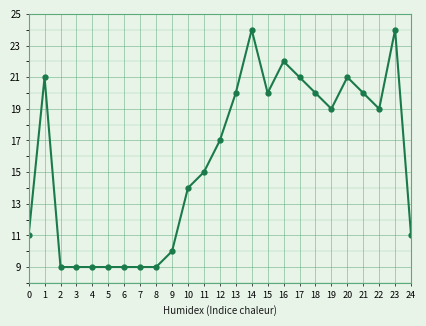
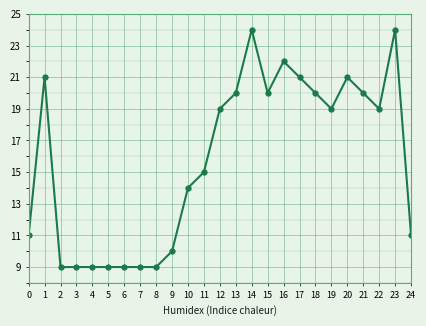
12: 17 -> 19
